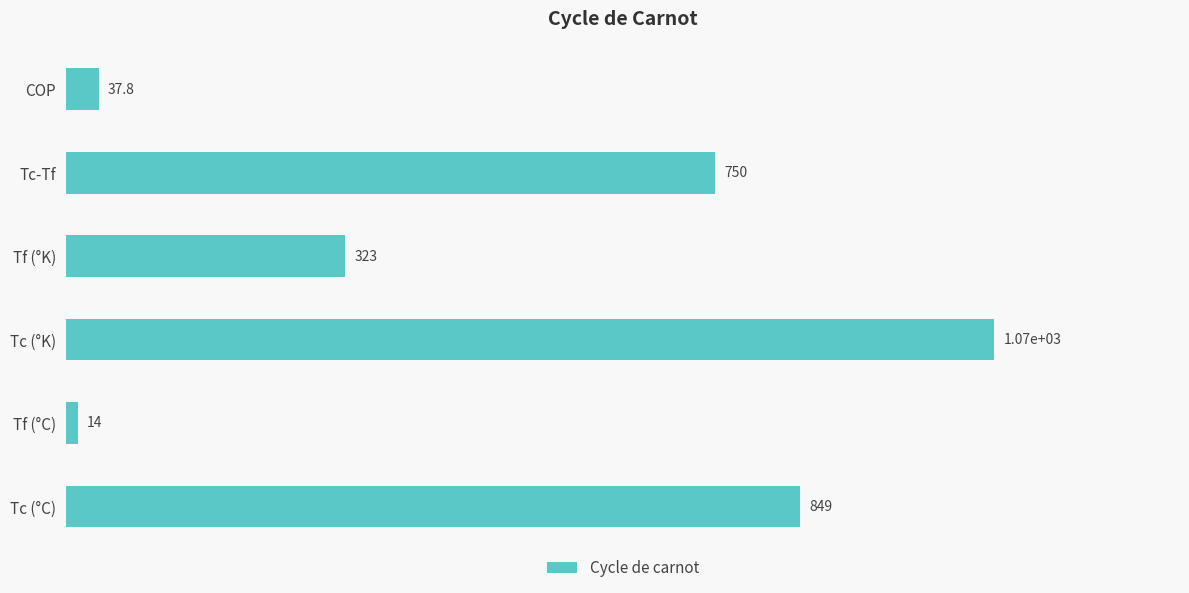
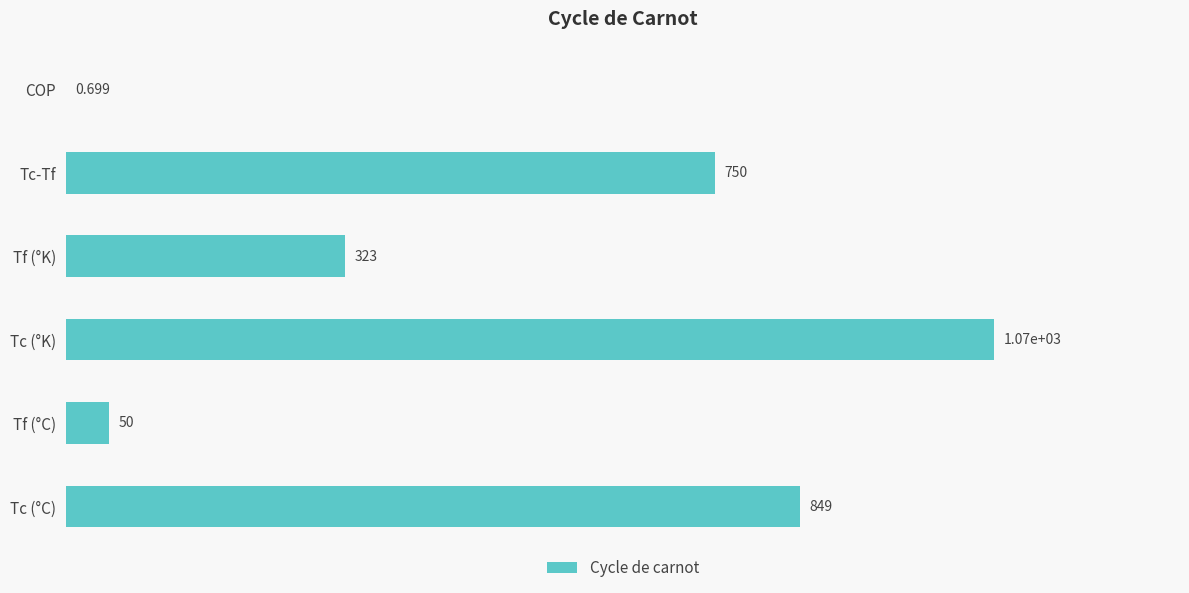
COP: 37.8 -> 0.699
Tf (°C): 14 -> 50
